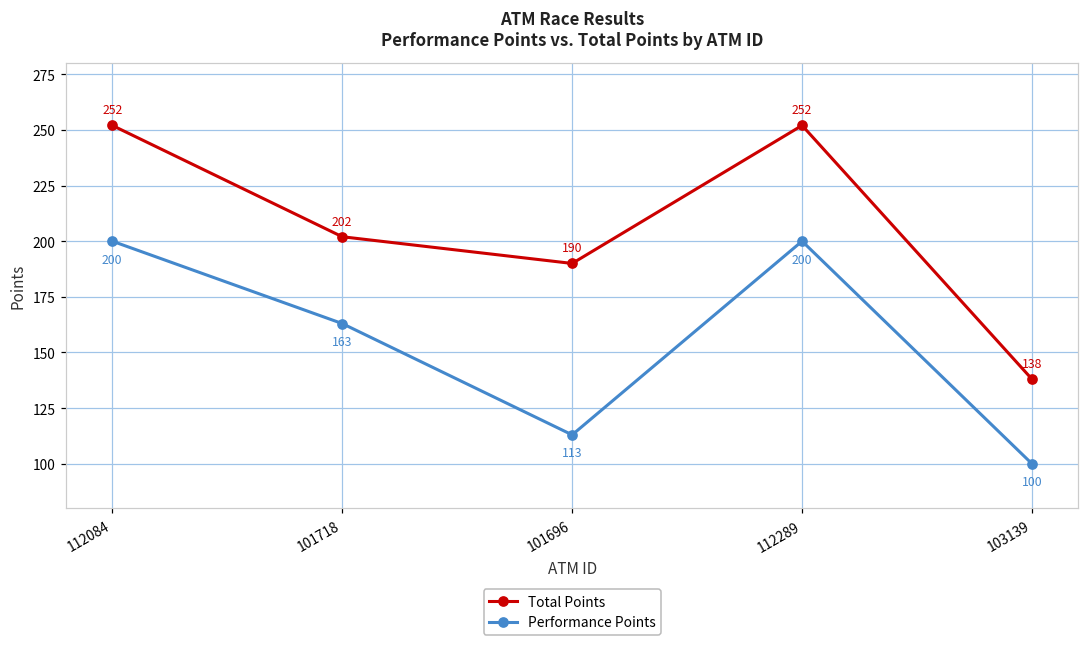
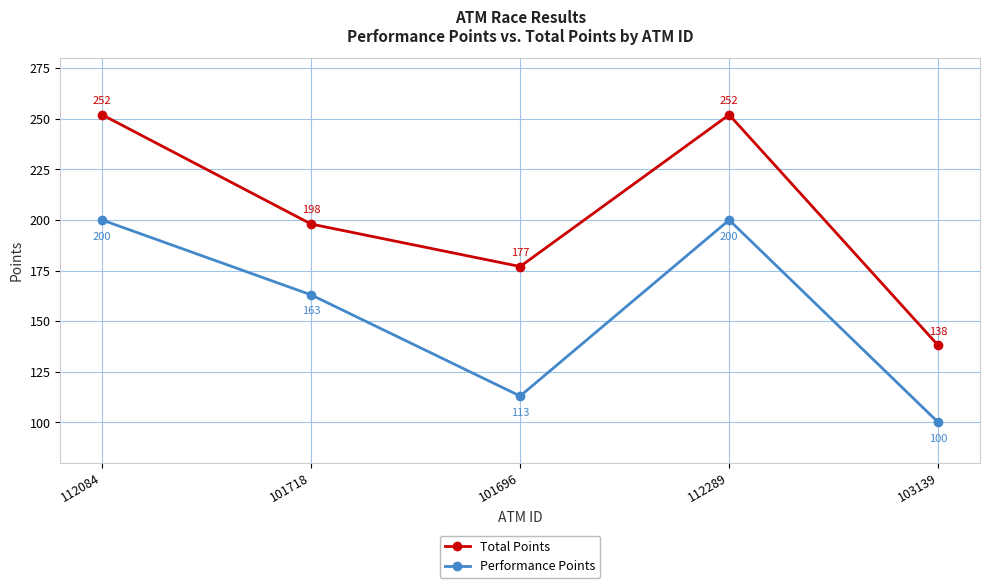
Total Points, 101718: 202 -> 198
Total Points, 101696: 190 -> 177
